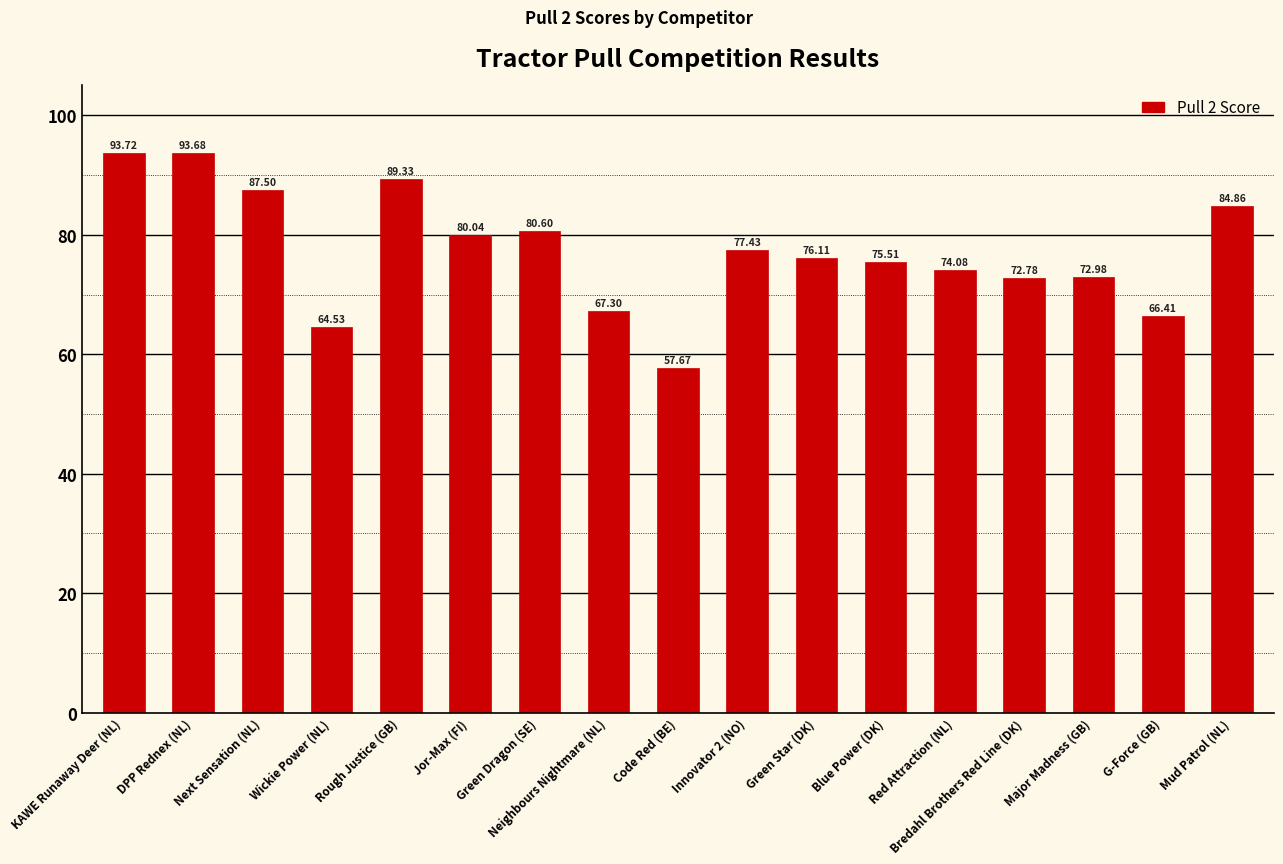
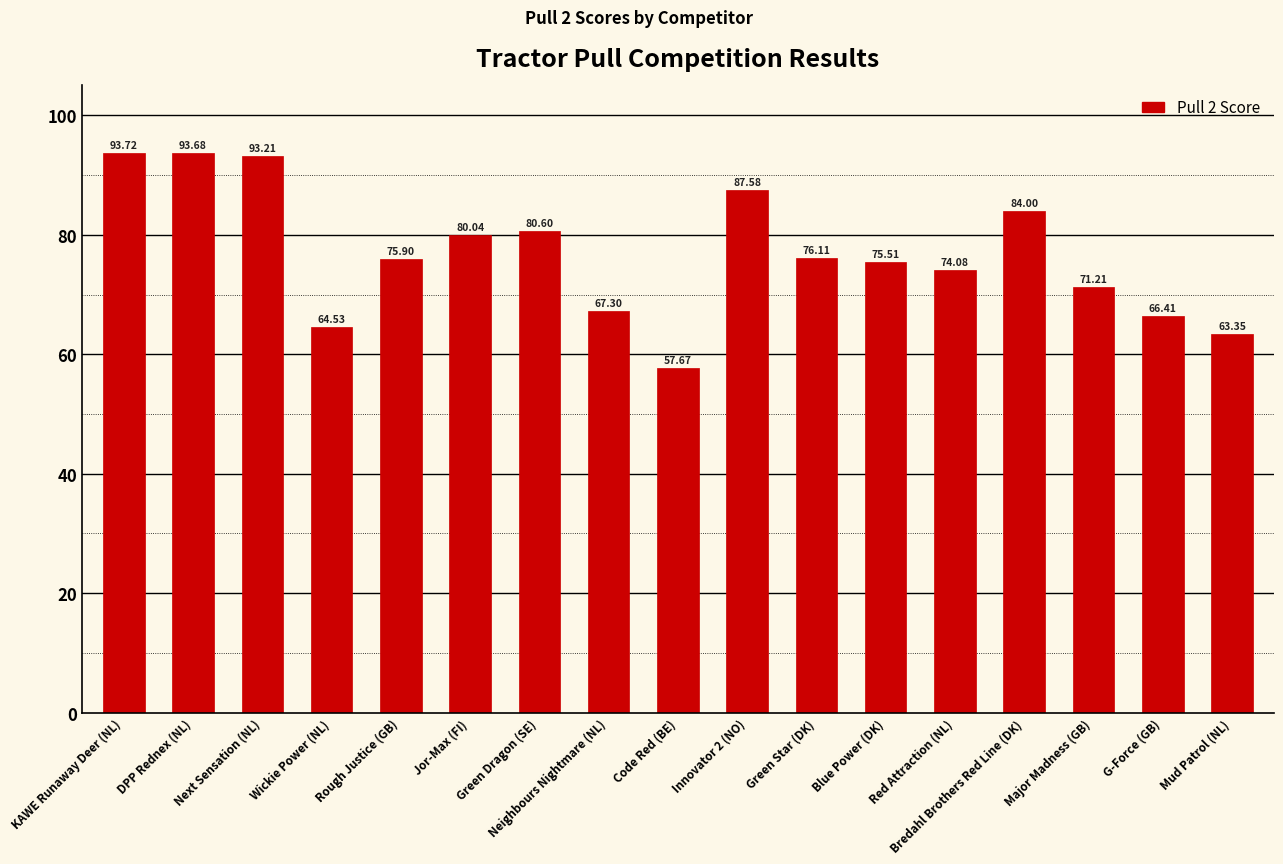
Next Sensation (NL): 87.50 -> 93.21
Rough Justice (GB): 89.33 -> 75.90
Innovator 2 (NO): 77.43 -> 87.58
Bredahl Brothers Red Line (DK): 72.78 -> 84.00
Major Madness (GB): 72.98 -> 71.21
Mud Patrol (NL): 84.86 -> 63.35
